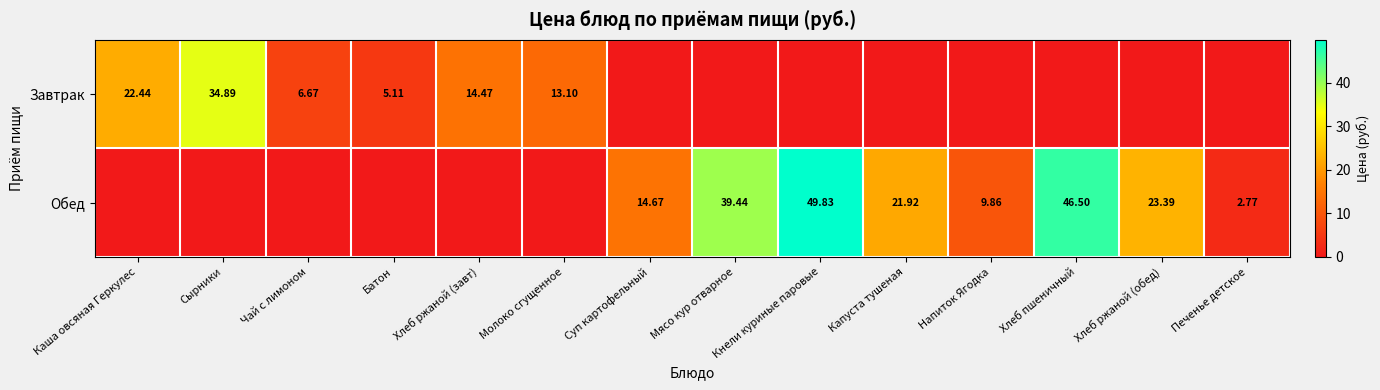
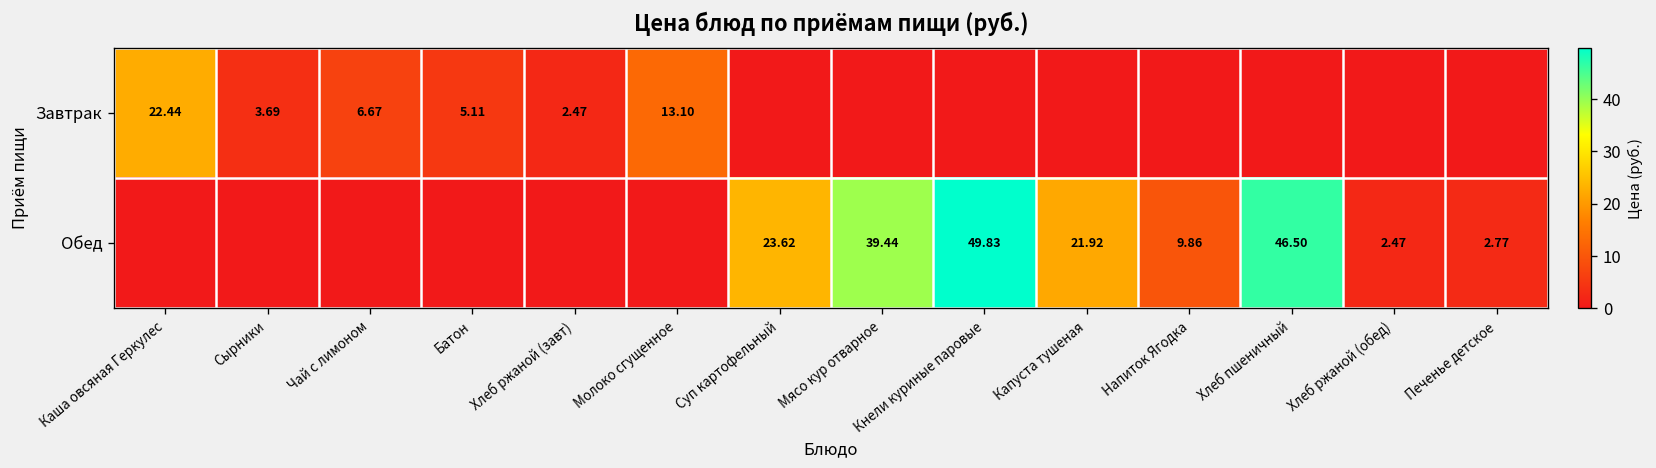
Завтрак, Сырники: 34.89 -> 3.69
Завтрак, Хлеб ржаной (завт): 14.47 -> 2.47
Обед, Суп картофельный: 14.67 -> 23.62
Обед, Хлеб ржаной (обед): 23.39 -> 2.47
